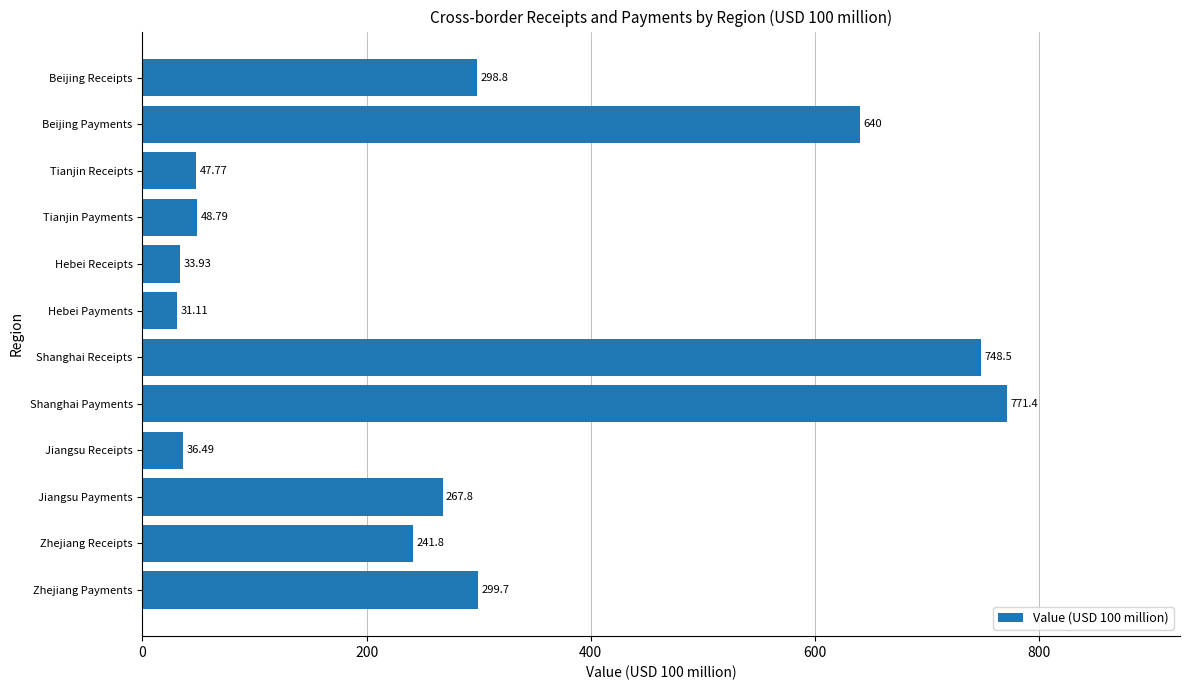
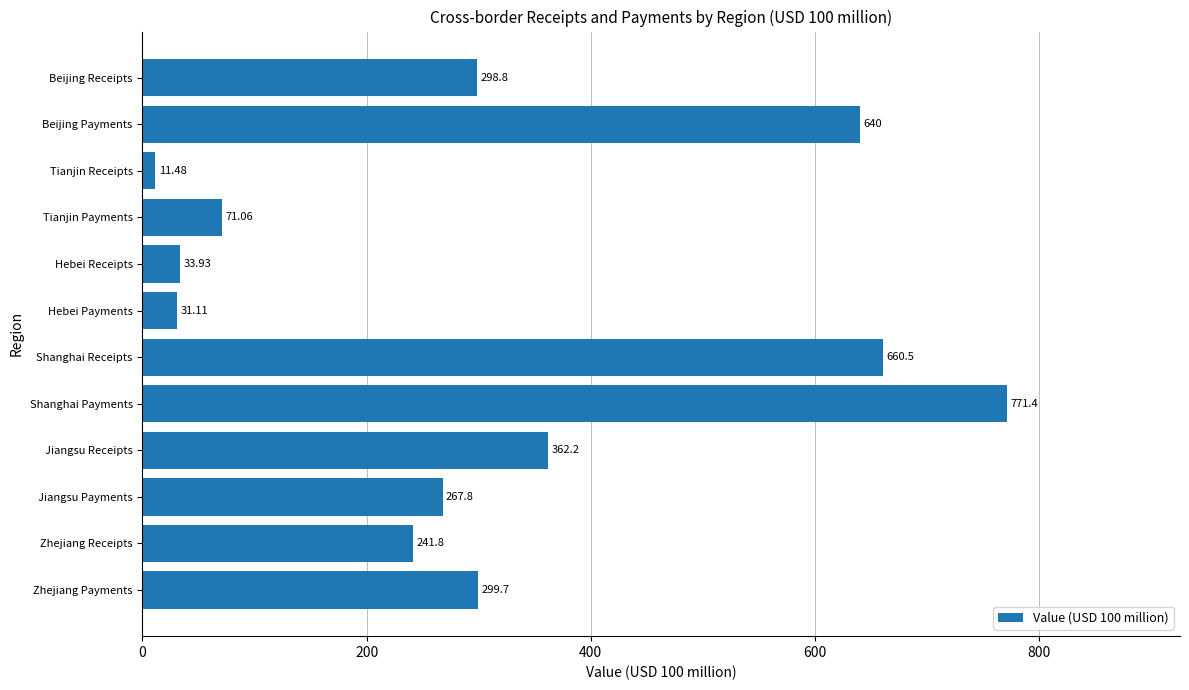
Tianjin Receipts: 47.77 -> 11.48
Tianjin Payments: 48.79 -> 71.06
Shanghai Receipts: 748.5 -> 660.5
Jiangsu Receipts: 36.49 -> 362.2
